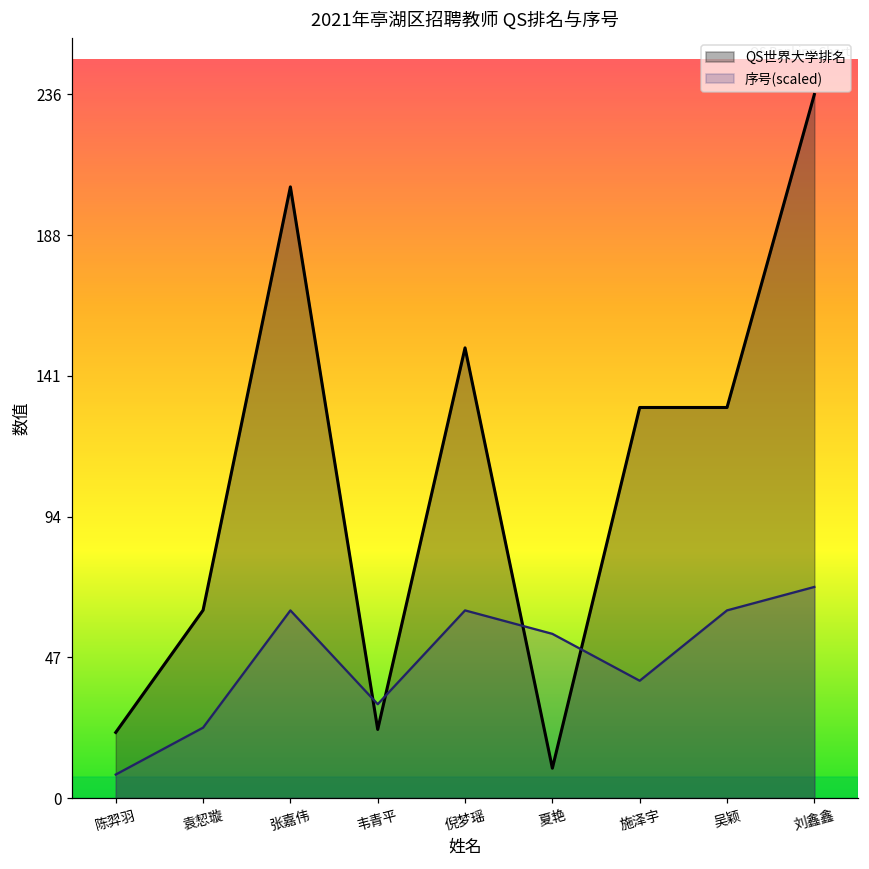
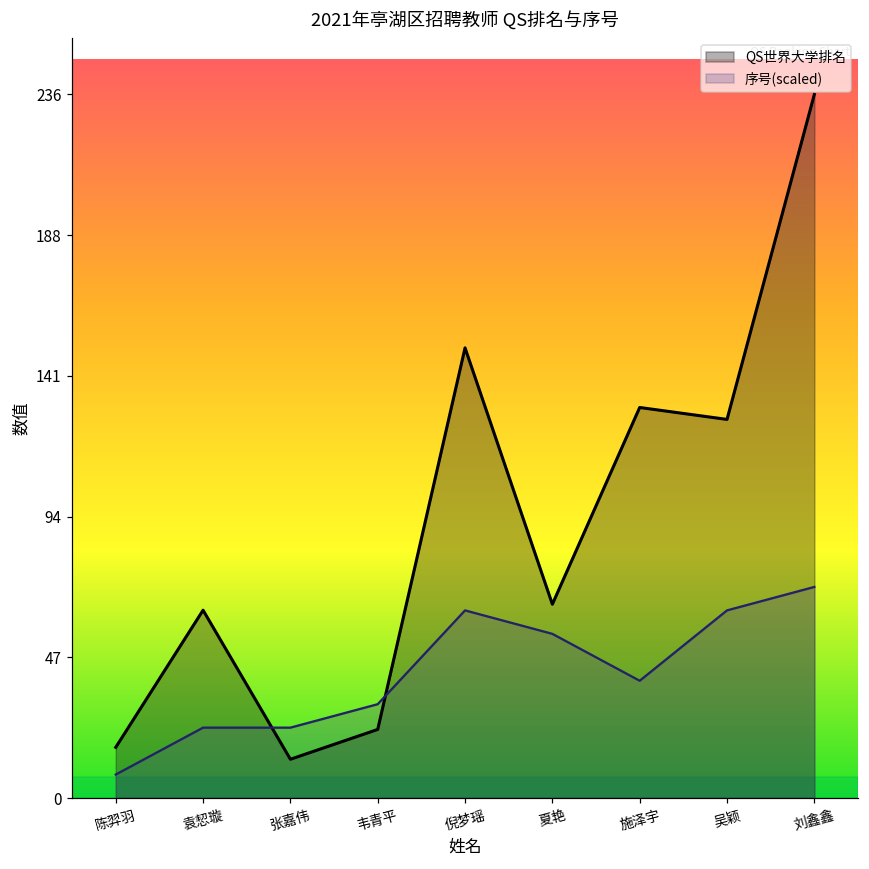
QS世界大学排名, 陈羿羽: 22 -> 17
QS世界大学排名, 张嘉伟: 205 -> 13
序号(scaled), 张嘉伟: 63 -> 24
QS世界大学排名, 夏艳: 10 -> 65
QS世界大学排名, 吴颖: 131 -> 127
